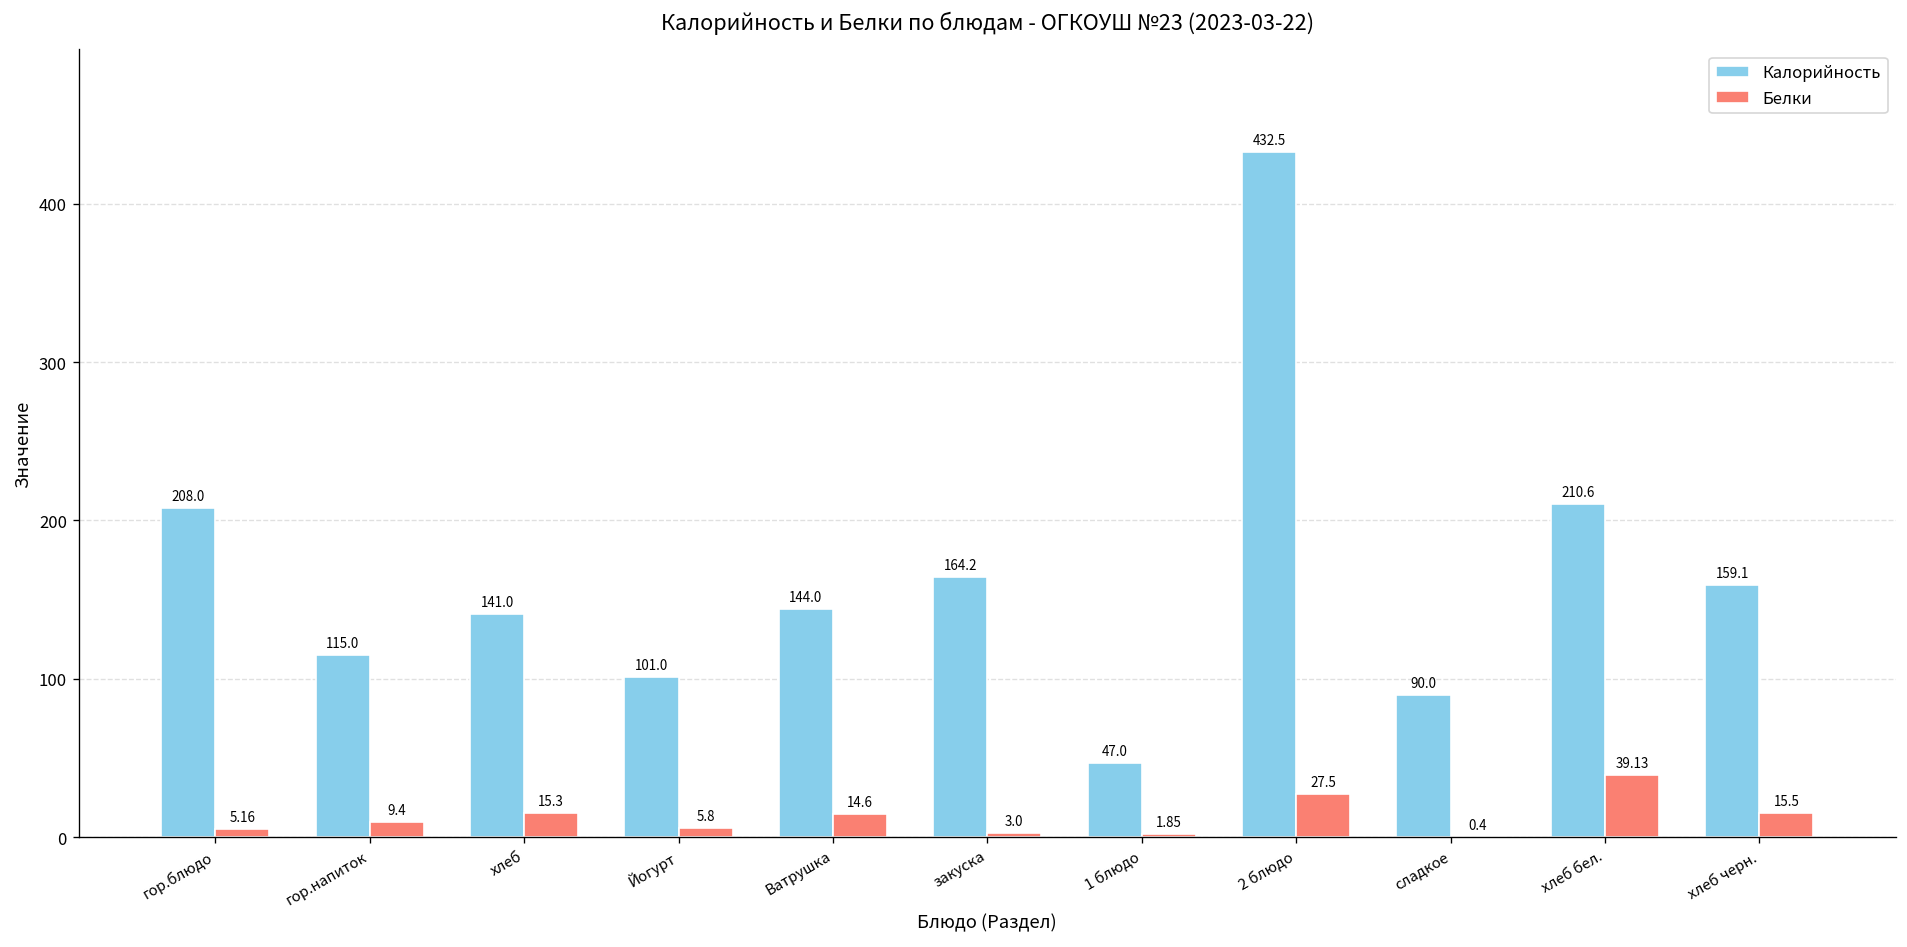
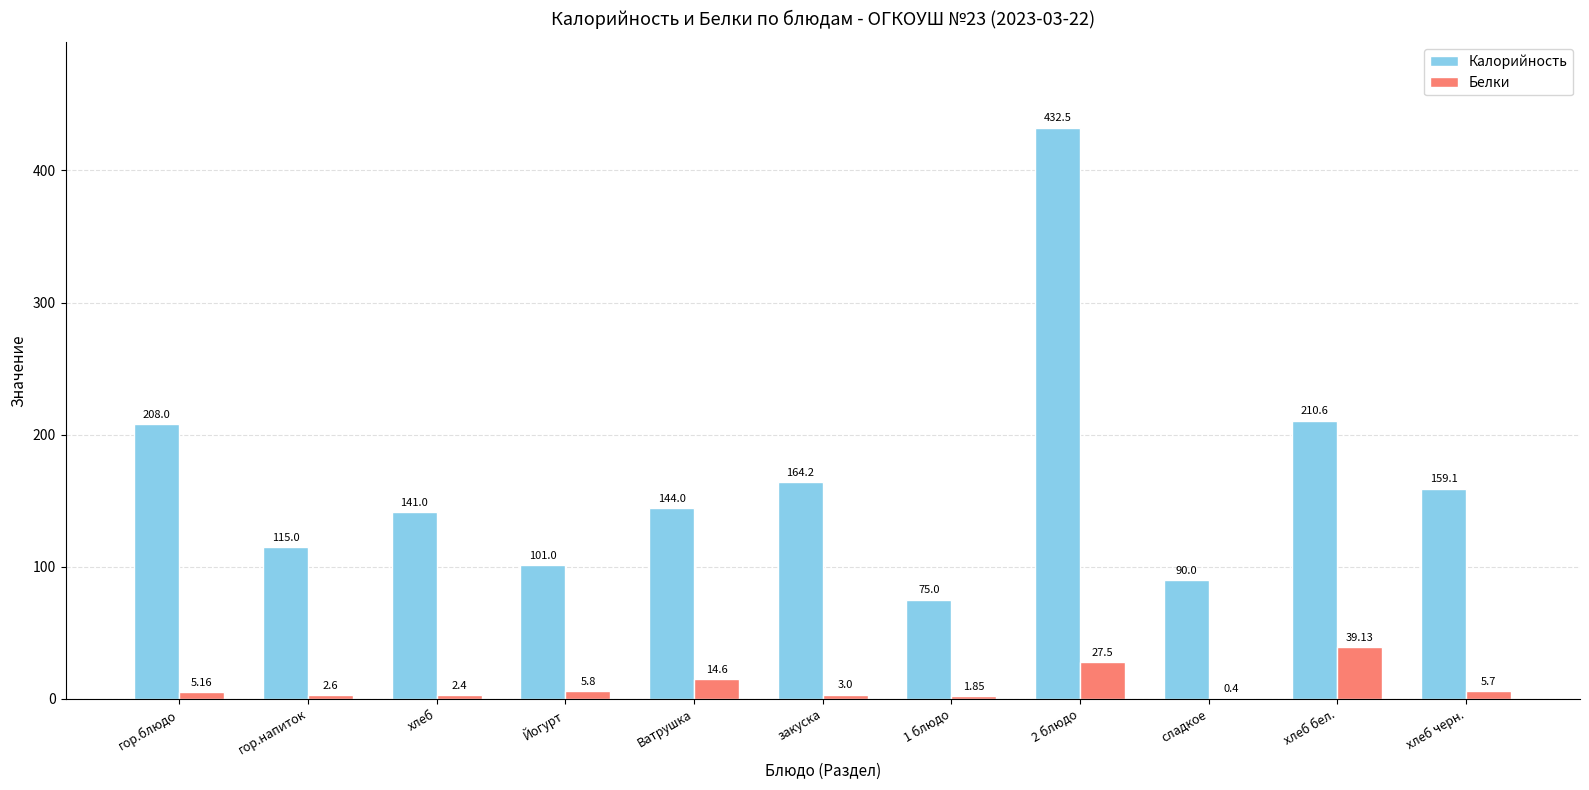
Белки, гор.напиток: 9.4 -> 2.6
Белки, хлеб: 15.3 -> 2.4
Калорийность, 1 блюдо: 47.0 -> 75.0
Белки, хлеб черн.: 15.5 -> 5.7
